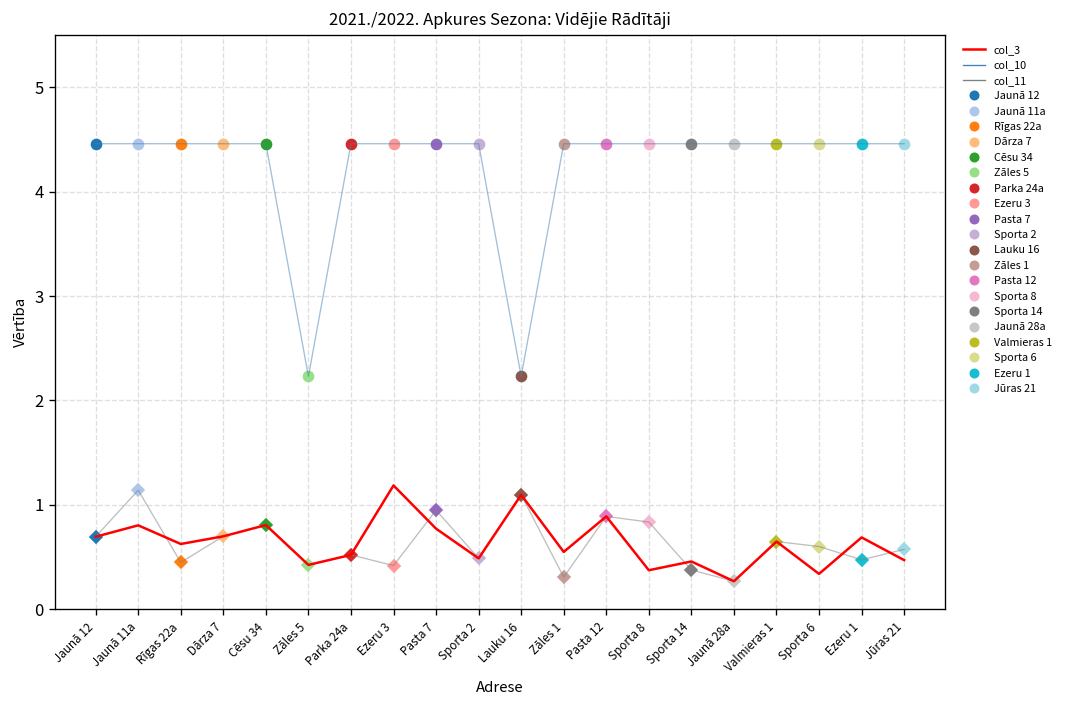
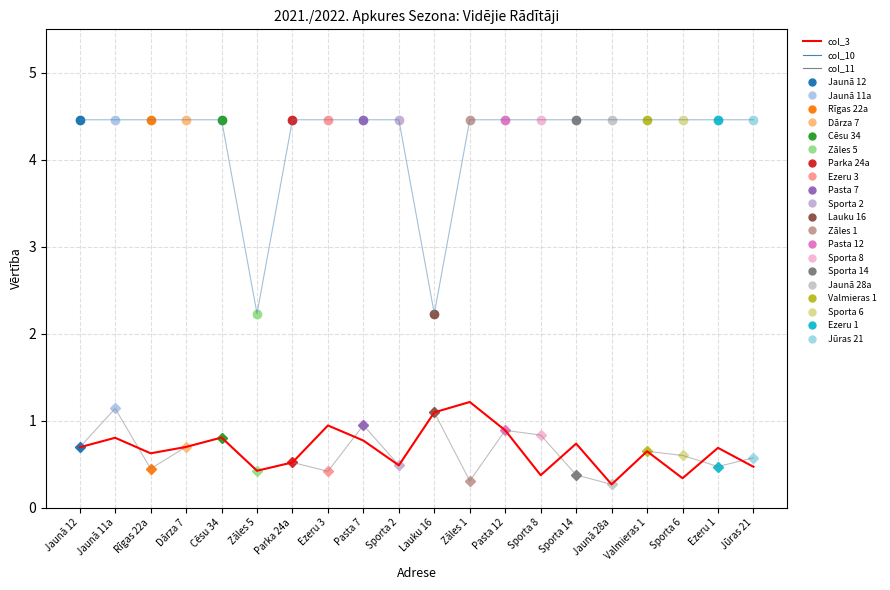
col_3, Ezeru 3: 1.2 -> 0.9
col_3, Zāles 1: 0.5 -> 1.2
col_3, Sporta 14: 0.5 -> 0.7
